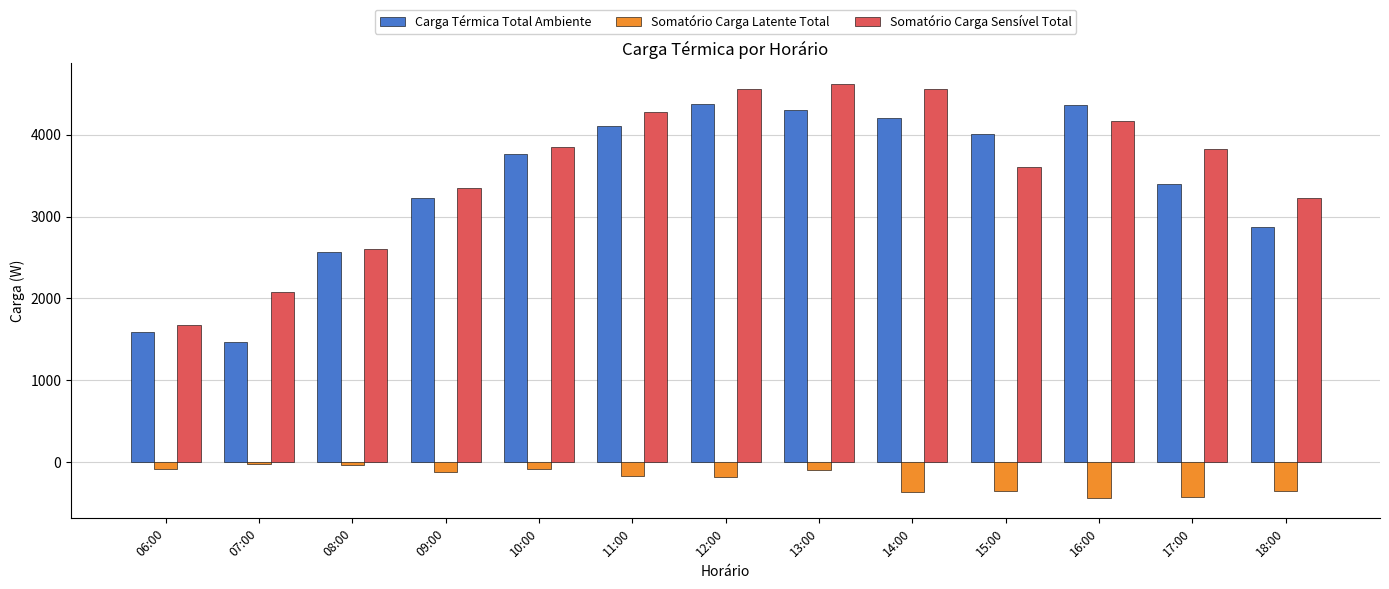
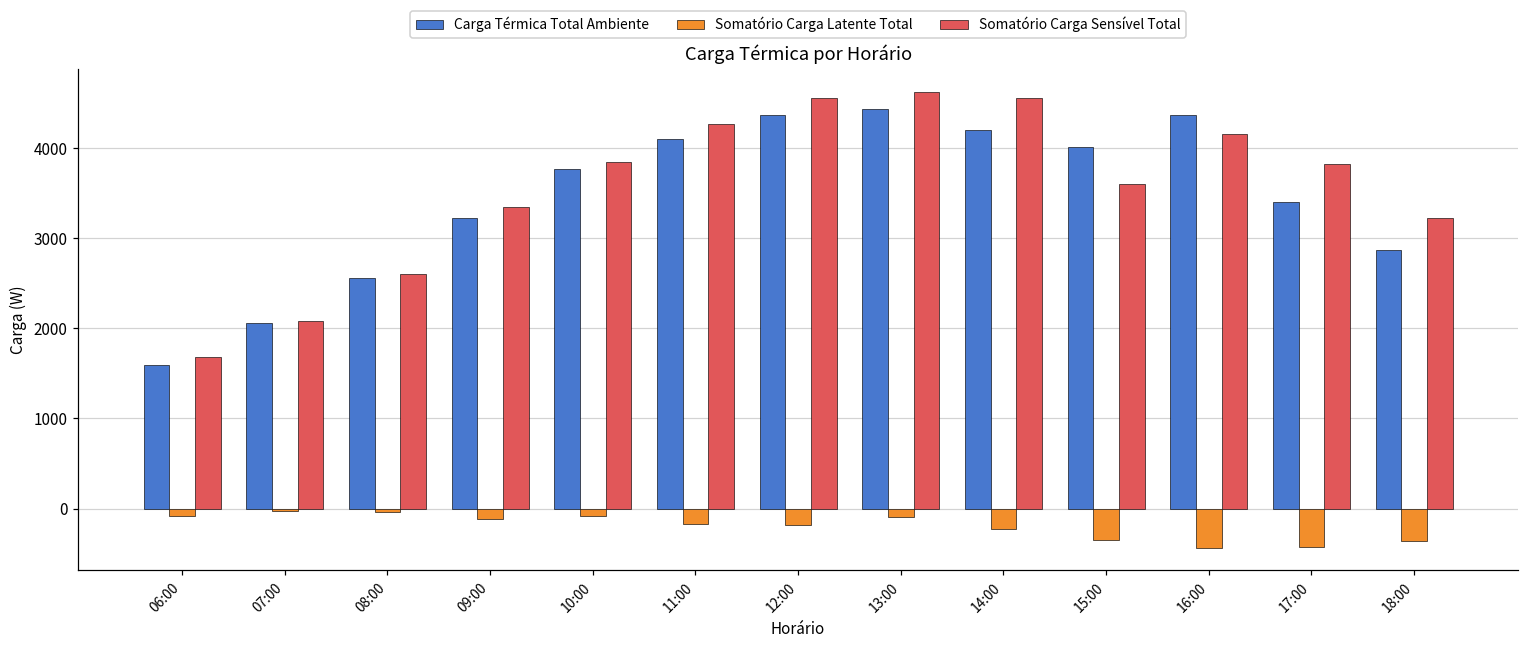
Carga Térmica Total Ambiente, 07:00: 1500 -> 2100
Carga Térmica Total Ambiente, 13:00: 4300 -> 4400
Somatório Carga Latente Total, 14:00: -400 -> -200
